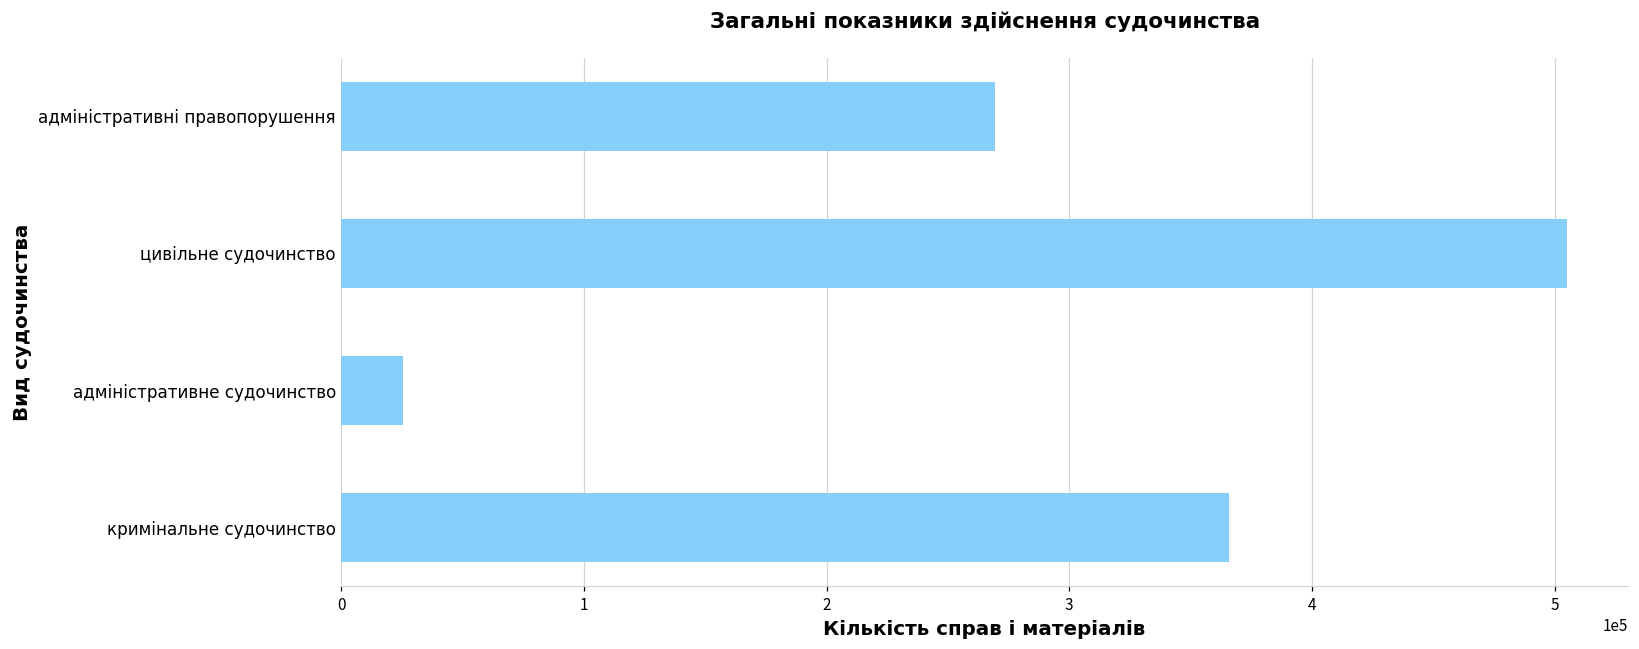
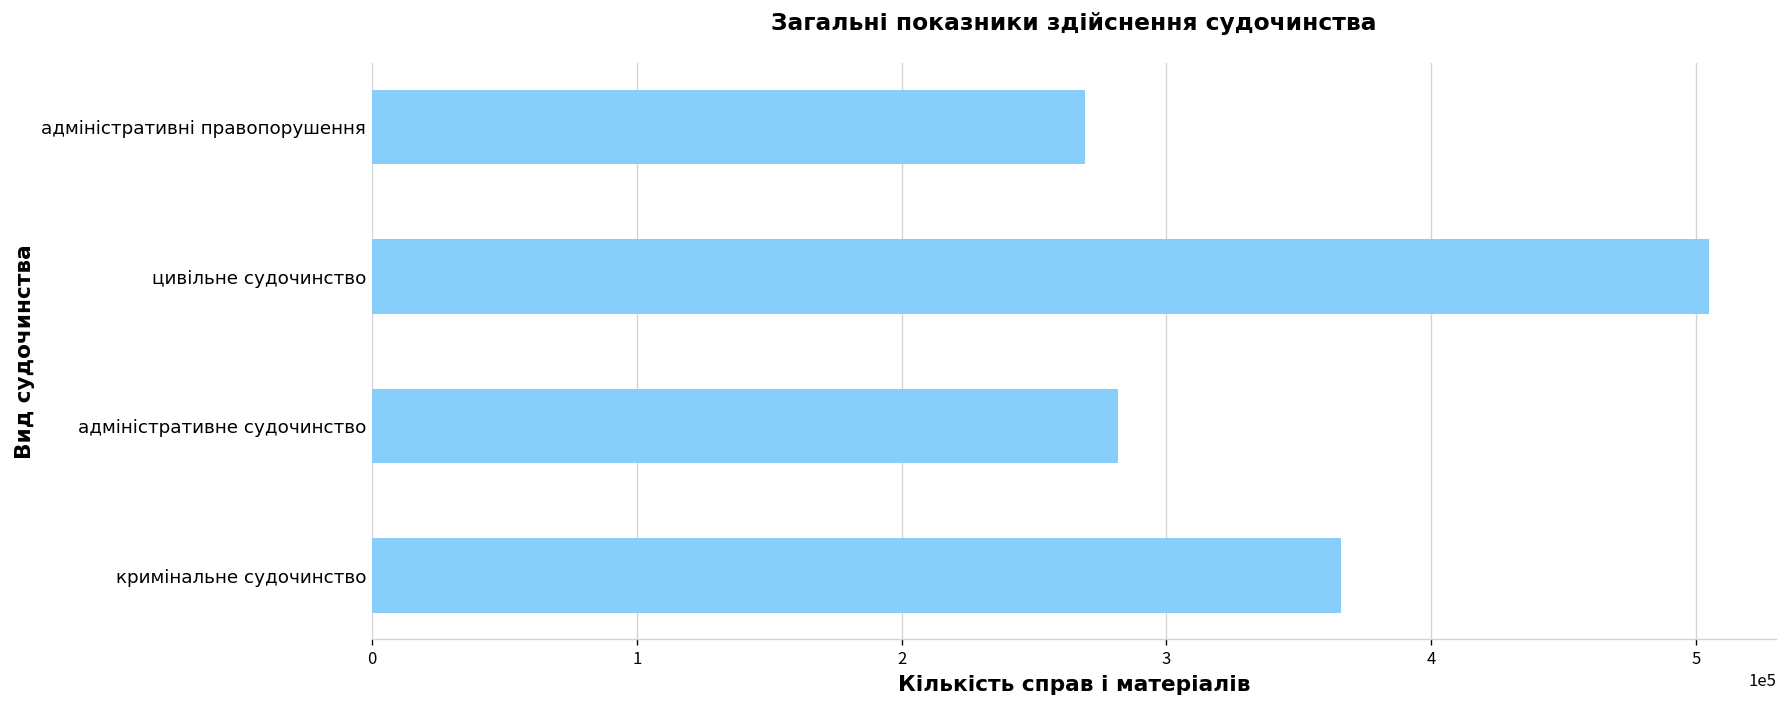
адміністративне судочинство: 26000 -> 282000
